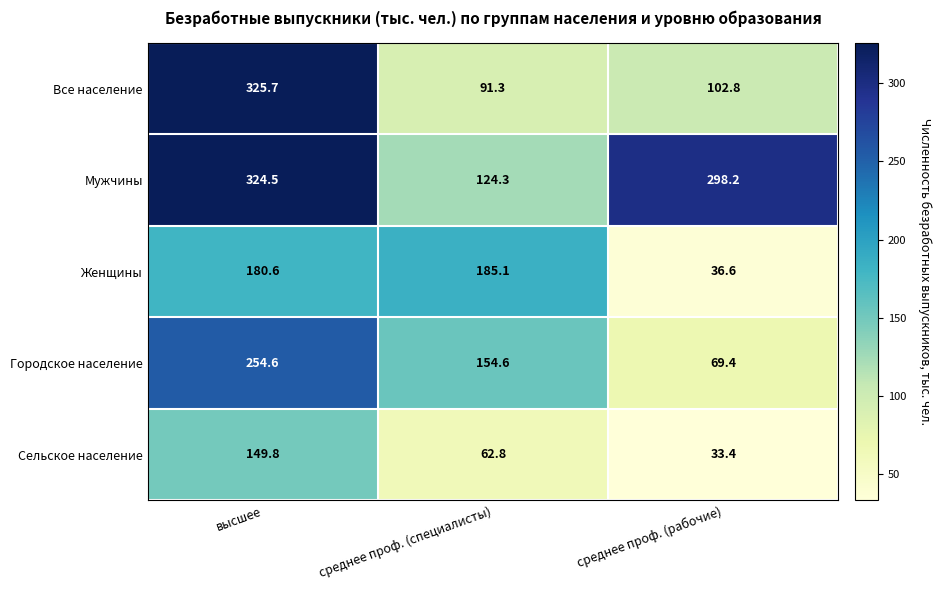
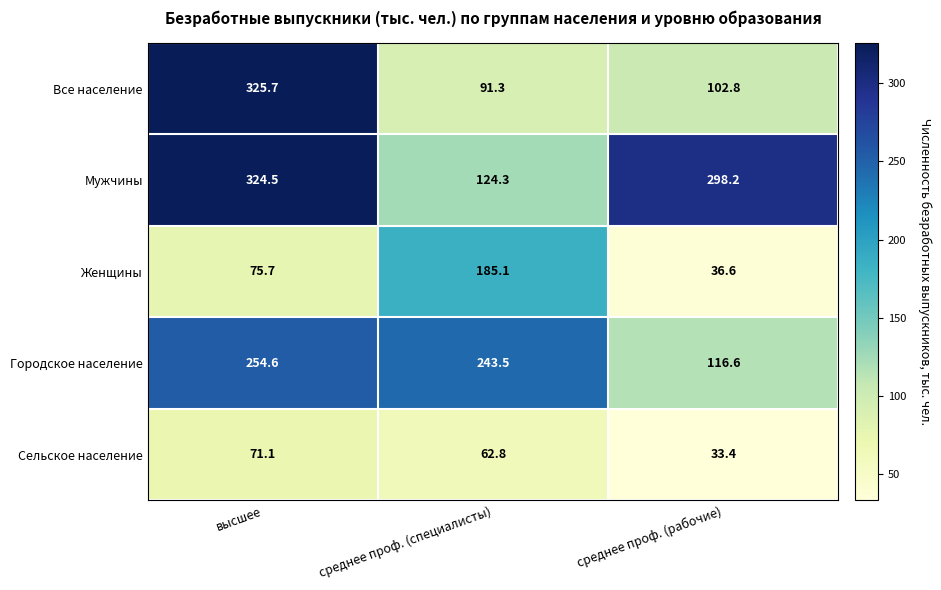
Женщины, высшее: 180.6 -> 75.7
Городское население, среднее проф. (специалисты): 154.6 -> 243.5
Городское население, среднее проф. (рабочие): 69.4 -> 116.6
Сельское население, высшее: 149.8 -> 71.1
